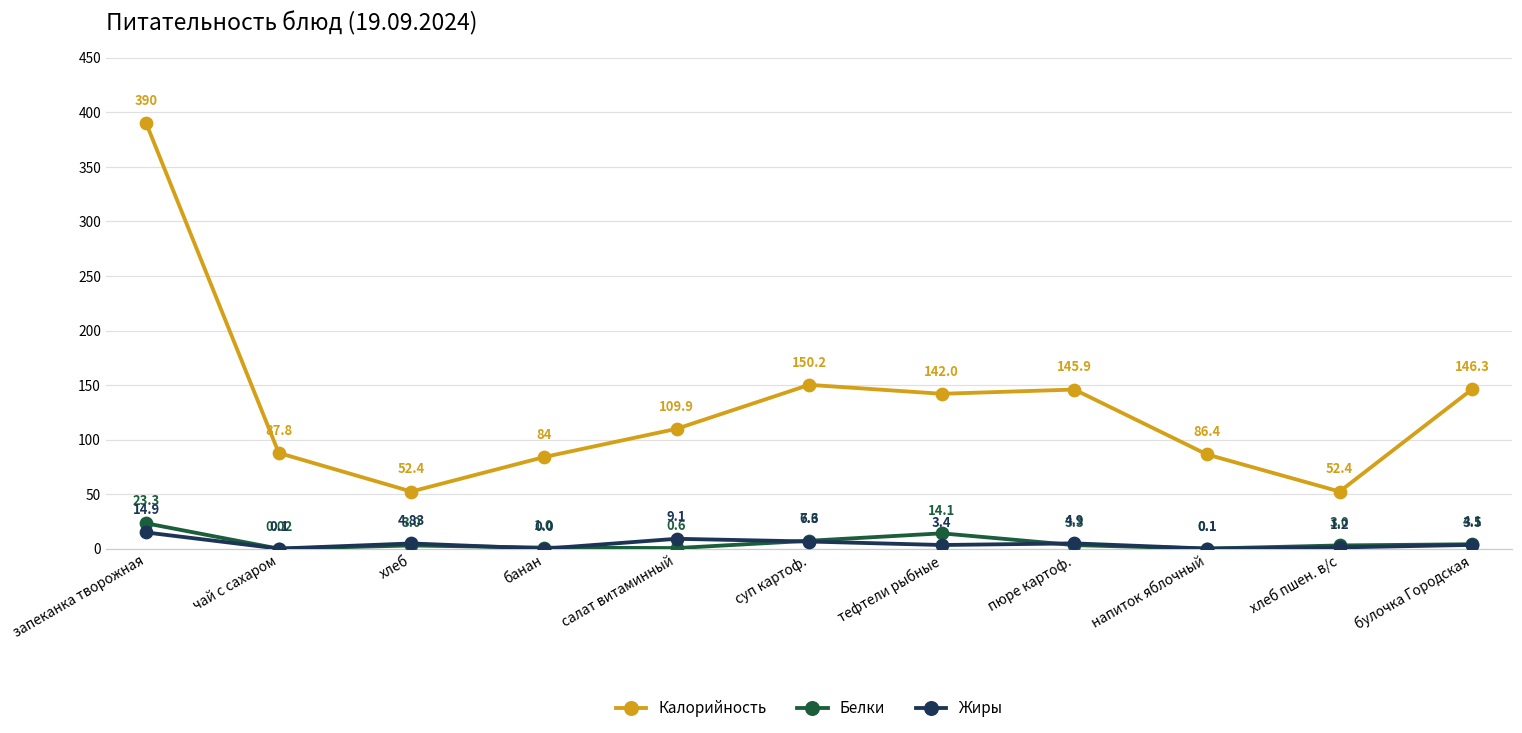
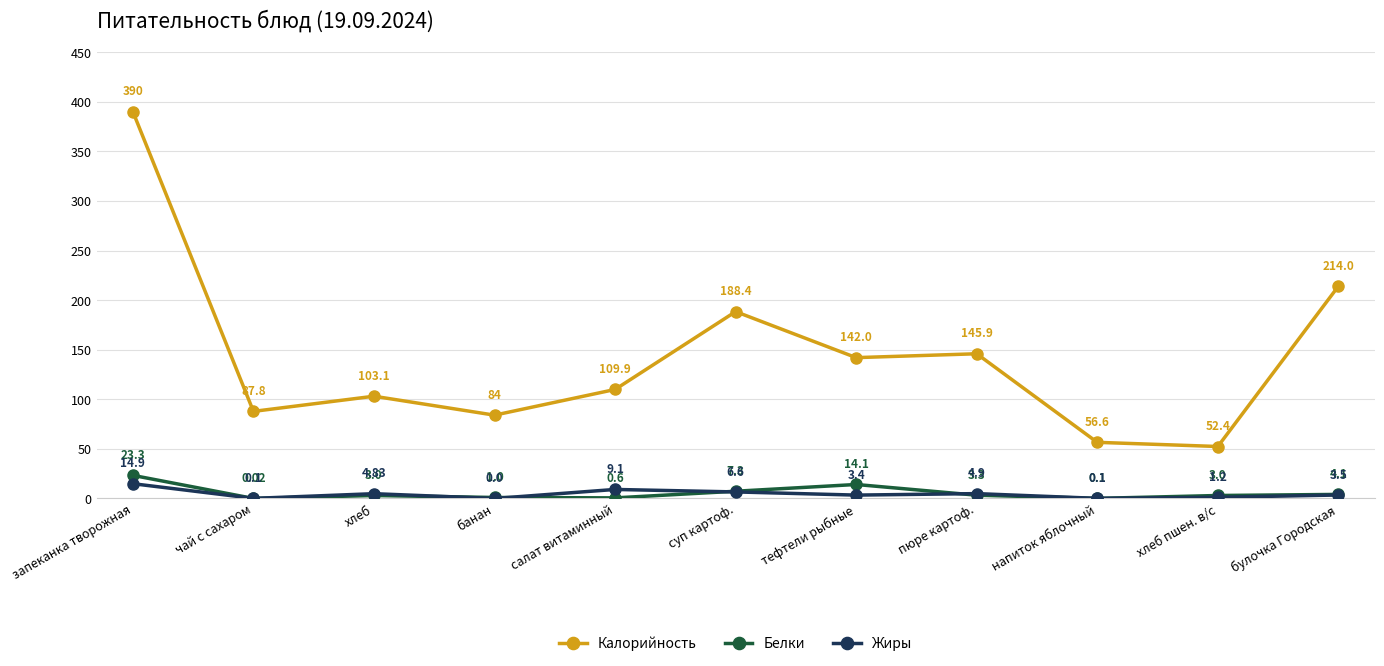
Калорийность, хлеб: 52.4 -> 103.1
Калорийность, суп картоф.: 150.2 -> 188.4
Калорийность, напиток яблочный: 86.4 -> 56.6
Калорийность, булочка Городская: 146.3 -> 214.0
